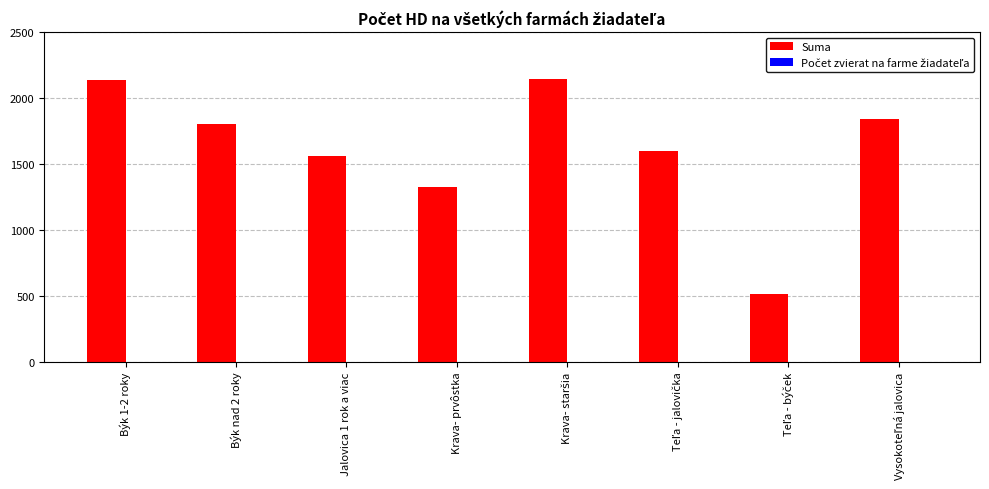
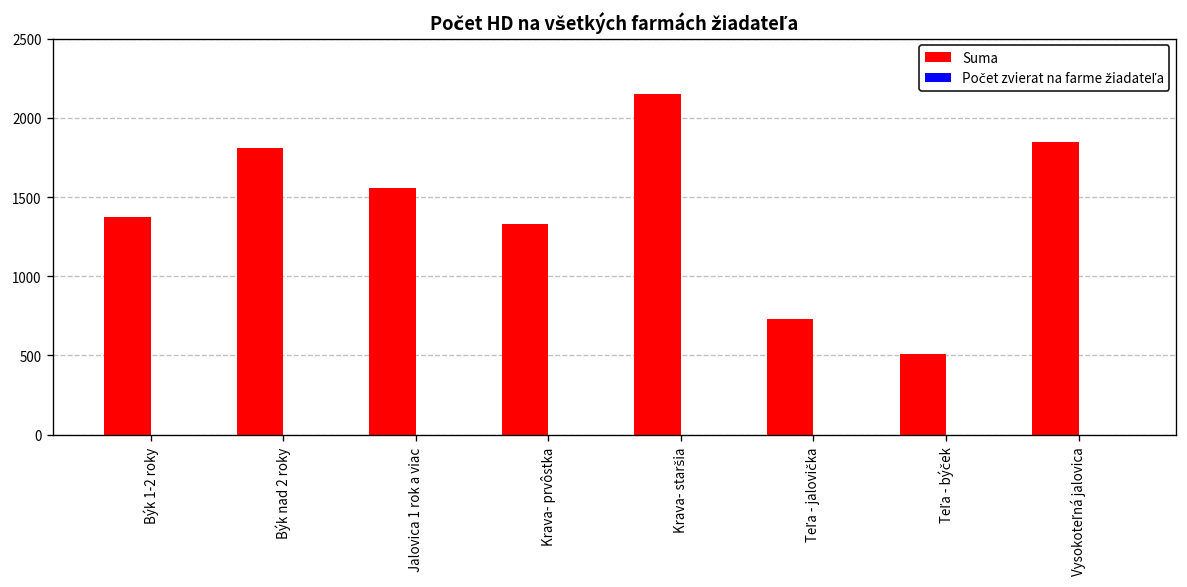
Suma, Býk 1-2 roky: 2140 -> 1380
Suma, Teľa - jalovička: 1600 -> 730
